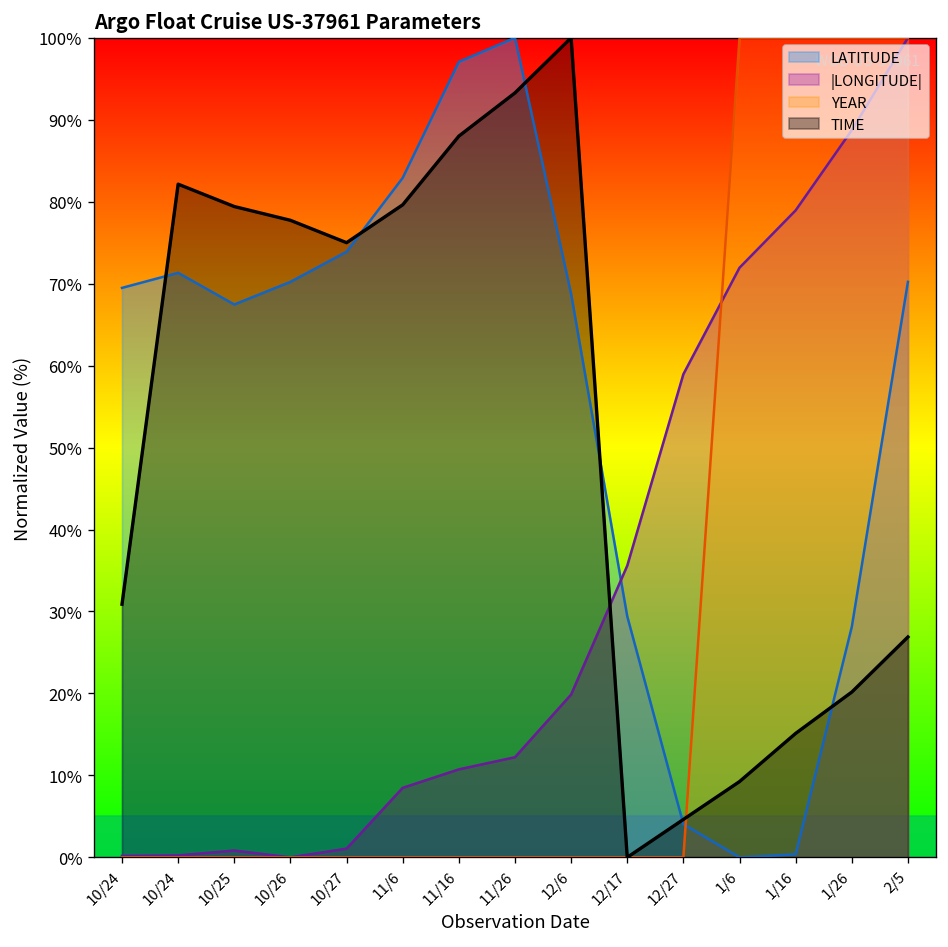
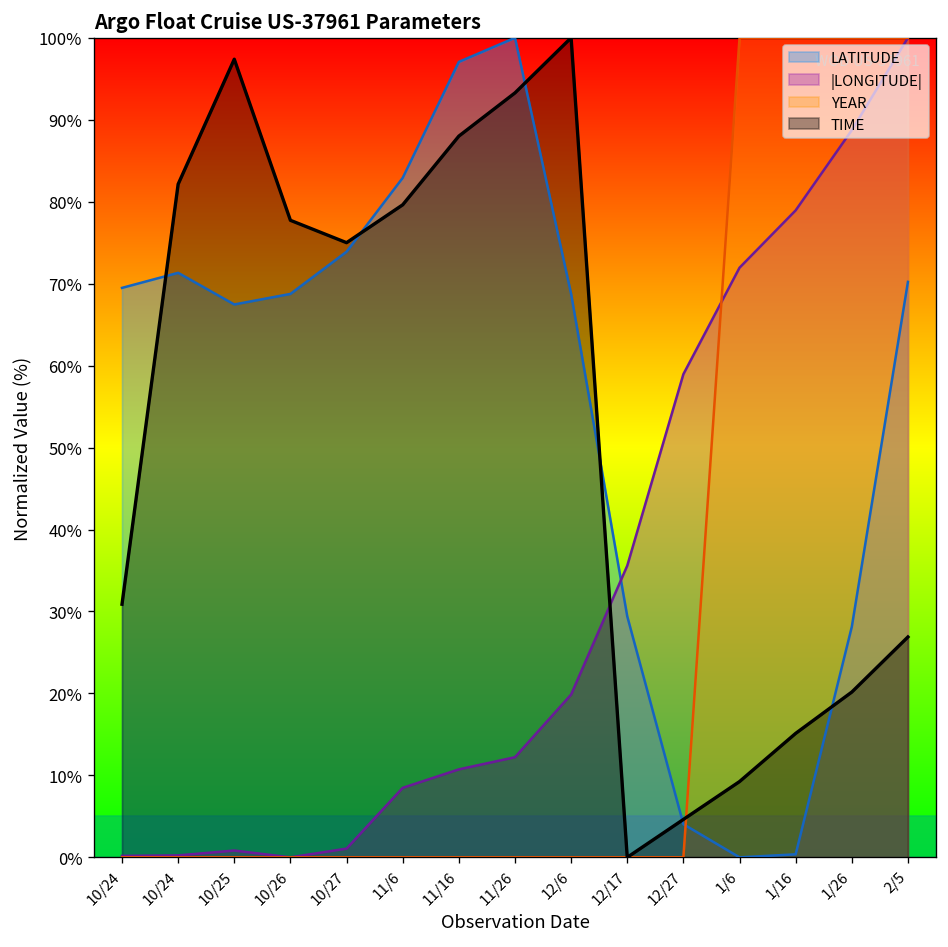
TIME, 10/25: 79% -> 97%
LATITUDE, 10/26: 70% -> 69%
